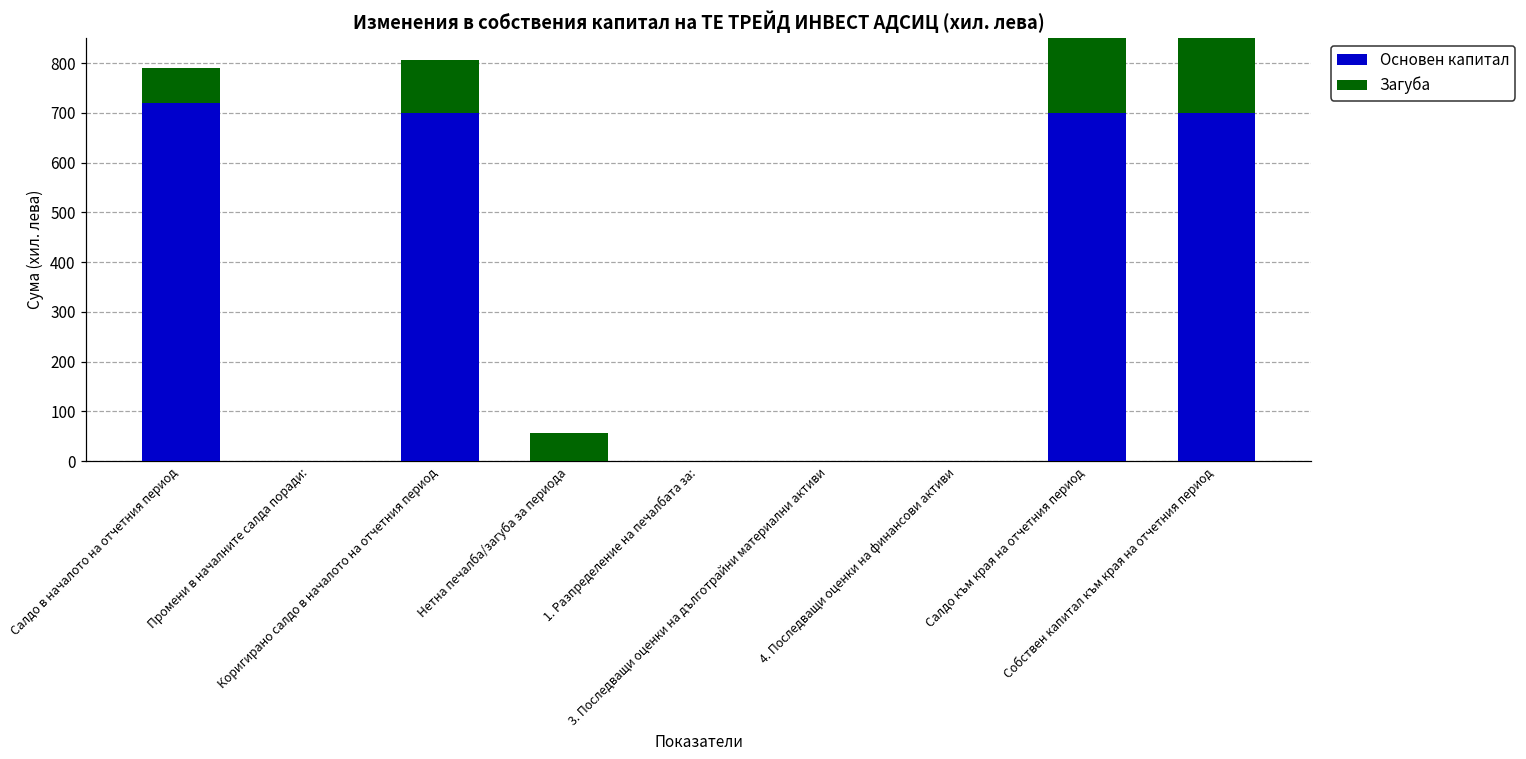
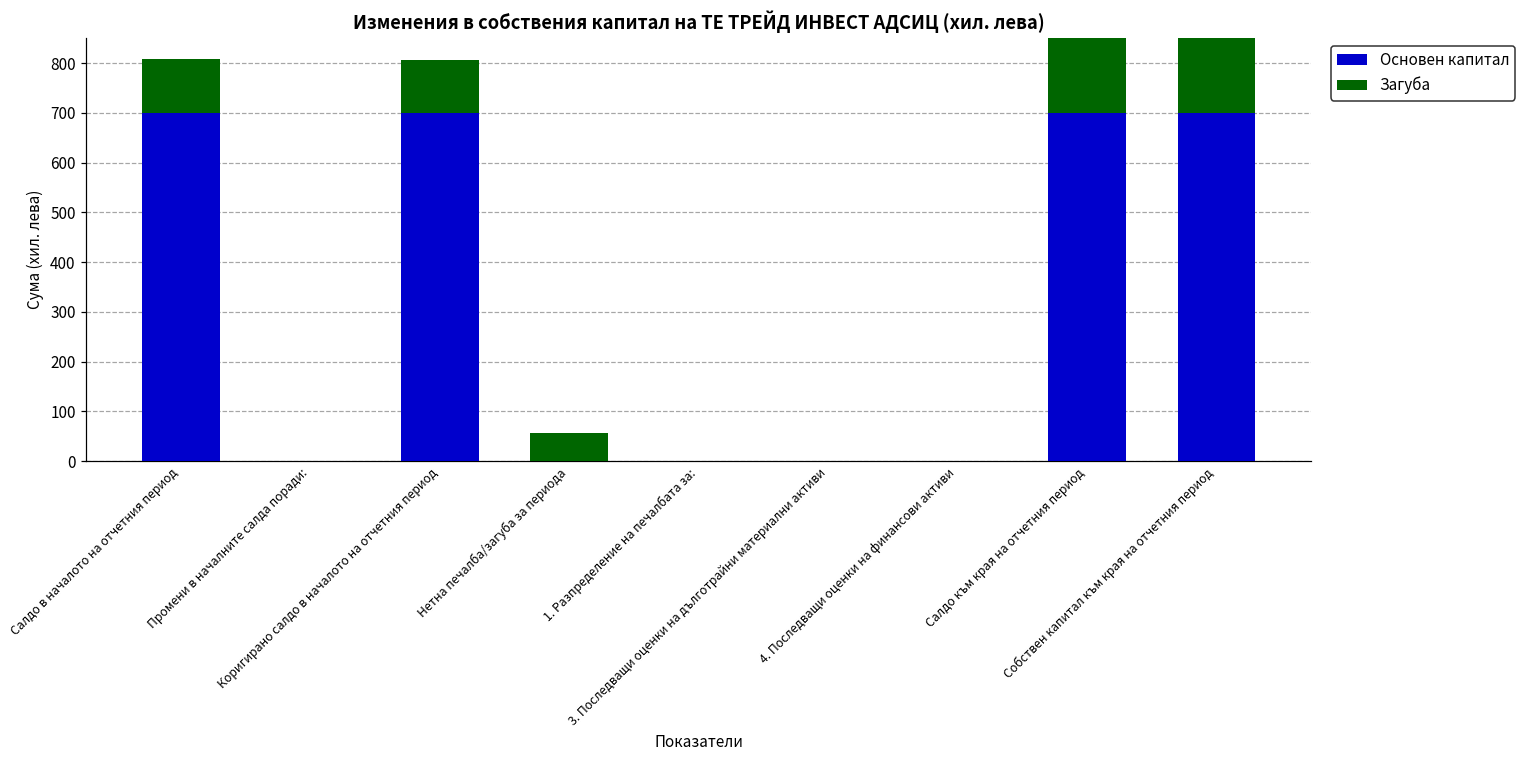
Основен капитал, Салдо в началото на отчетния период: 720 -> 700
Загуба, Салдо в началото на отчетния период: 70 -> 110
